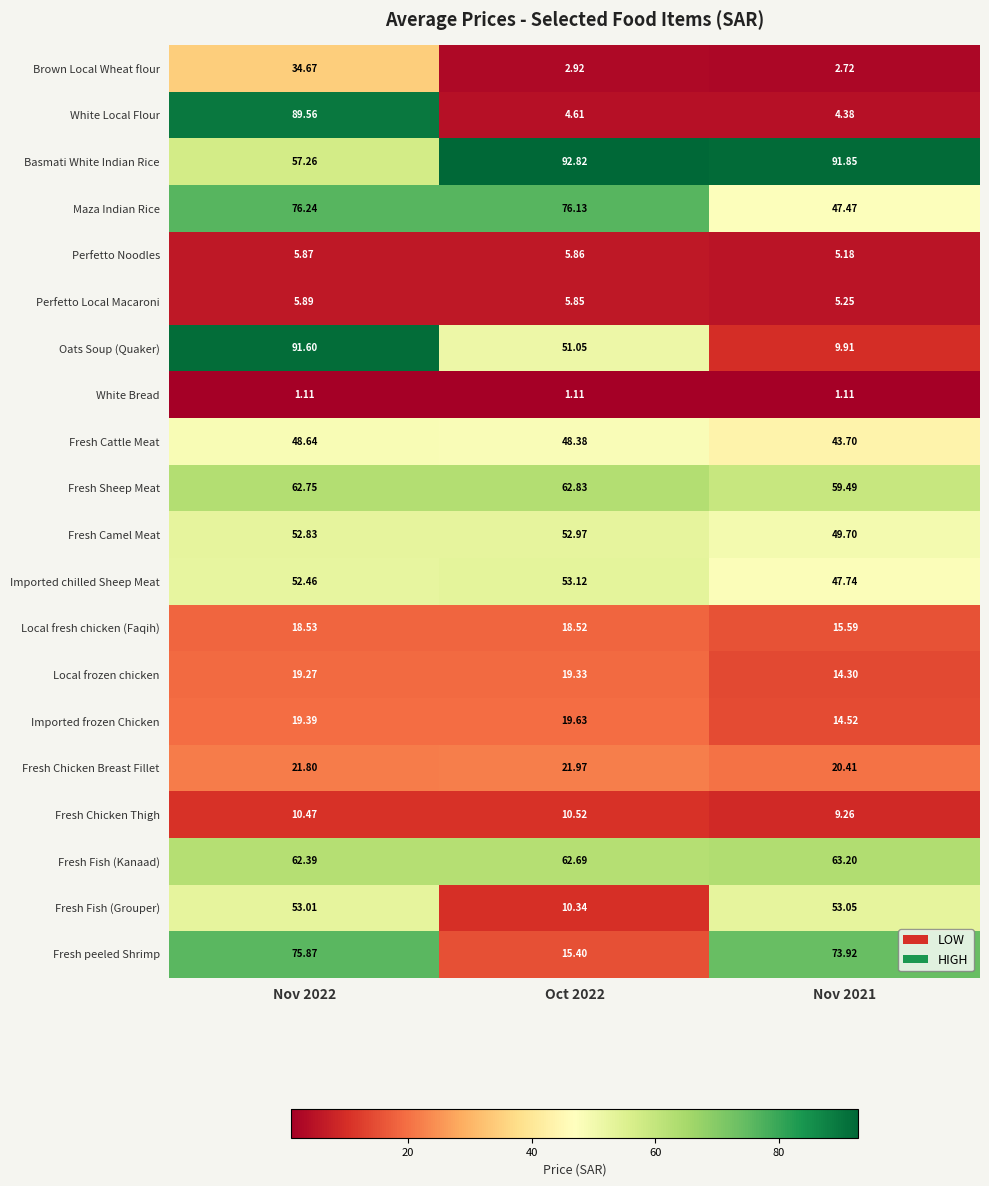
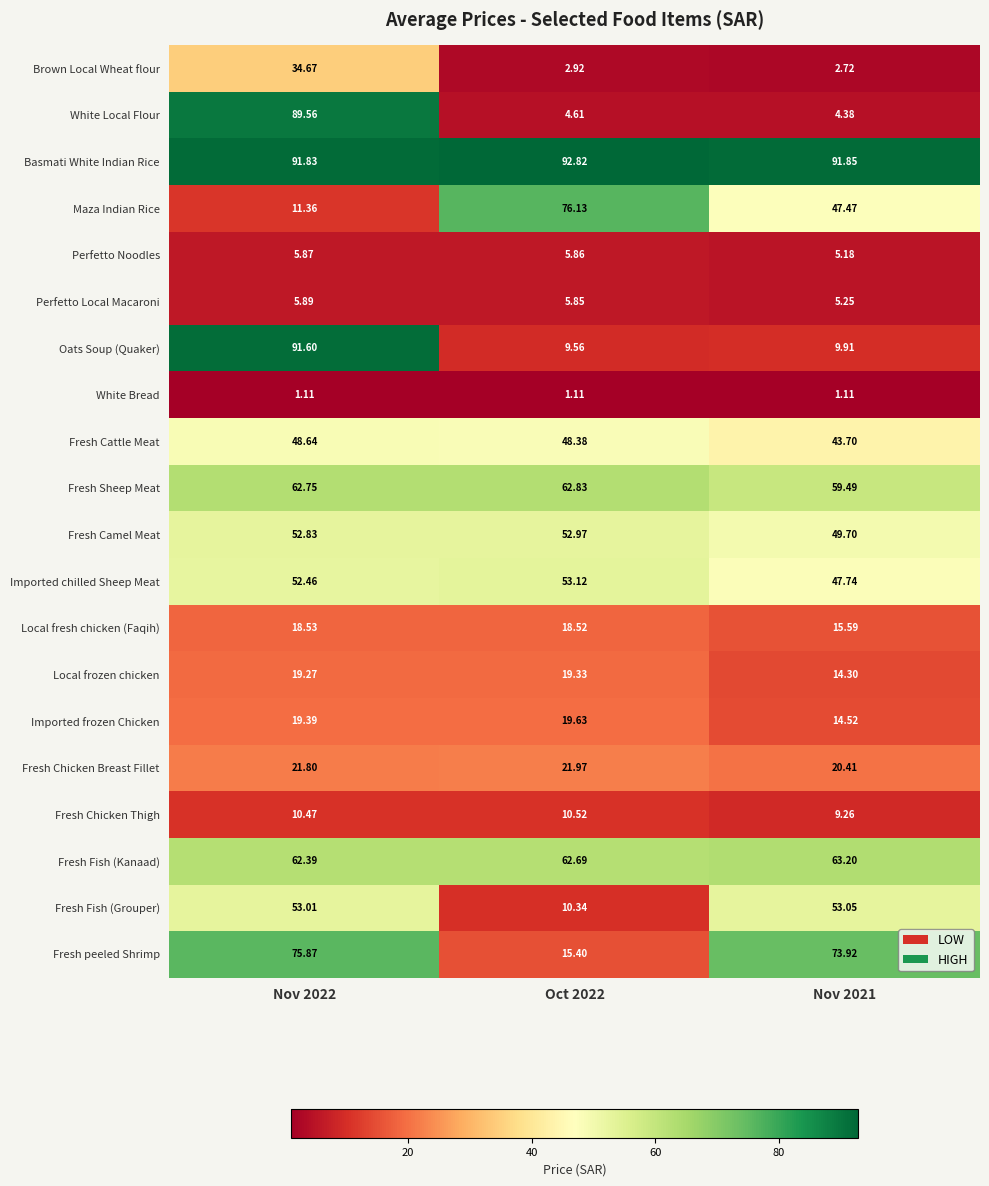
Basmati White Indian Rice, Nov 2022: 57.26 -> 91.83
Maza Indian Rice, Nov 2022: 76.24 -> 11.36
Oats Soup (Quaker), Oct 2022: 51.05 -> 9.56
